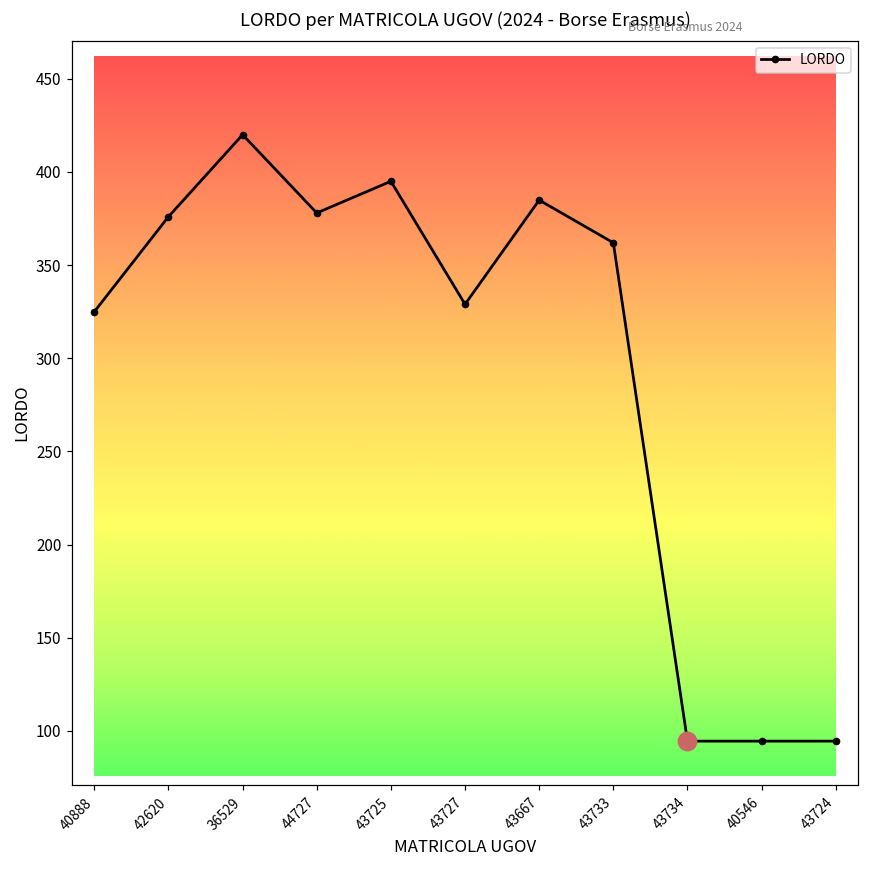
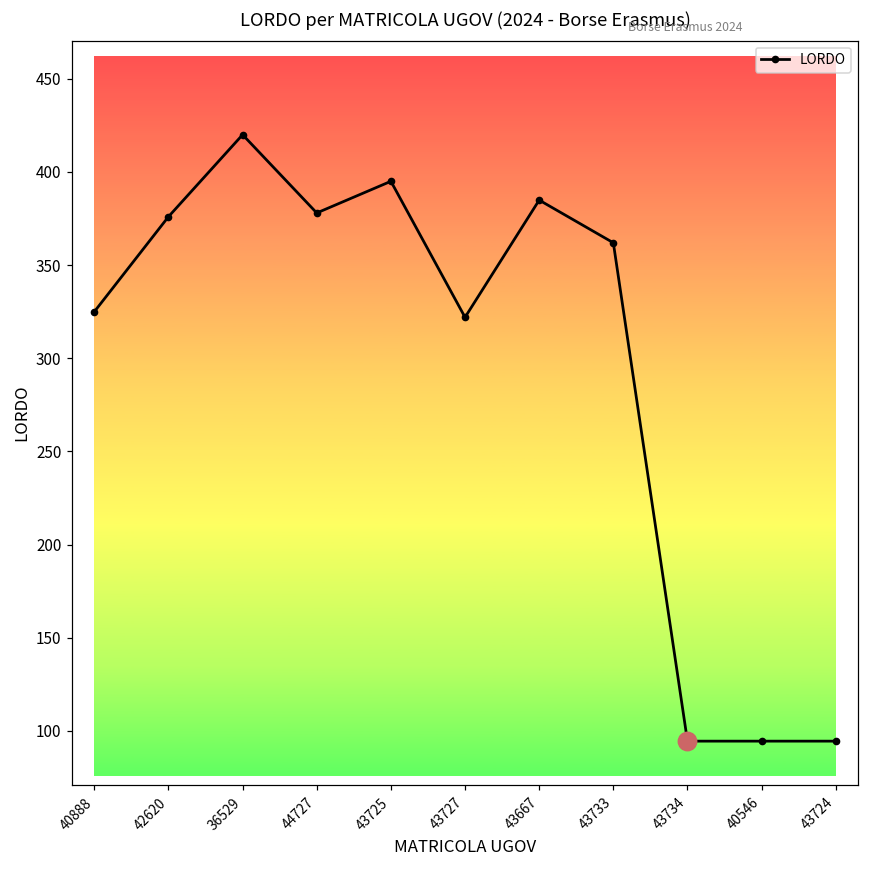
LORDO, 43727: 329 -> 322
